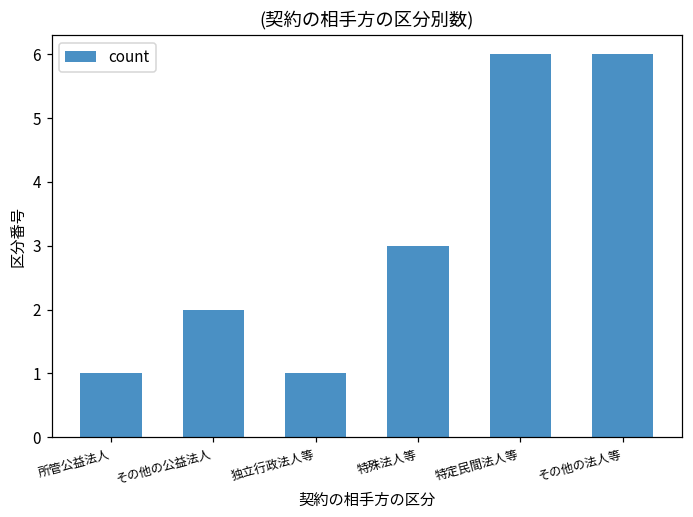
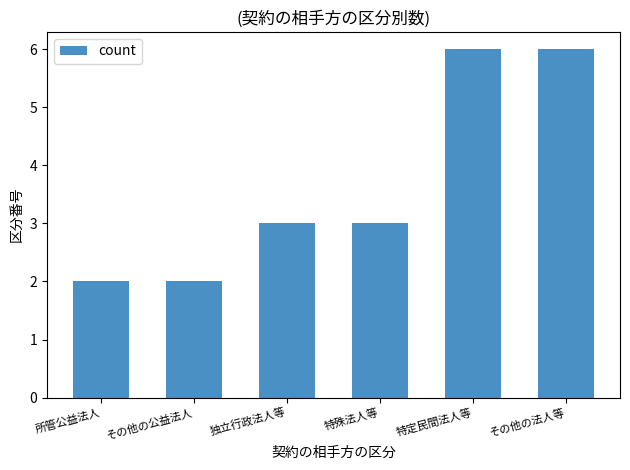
所管公益法人: 1 -> 2
独立行政法人等: 1 -> 3
